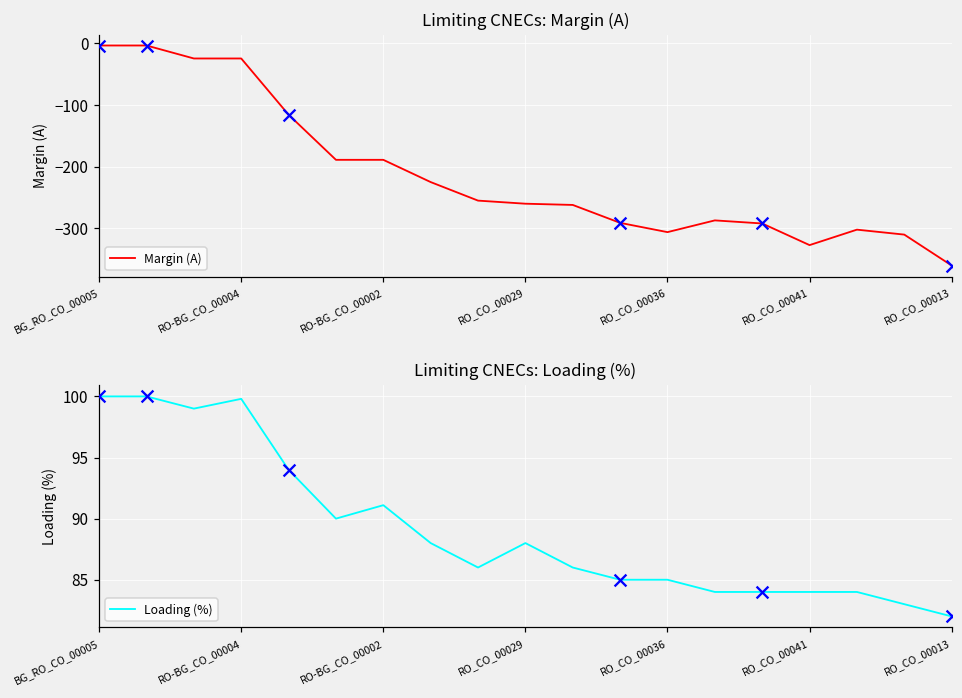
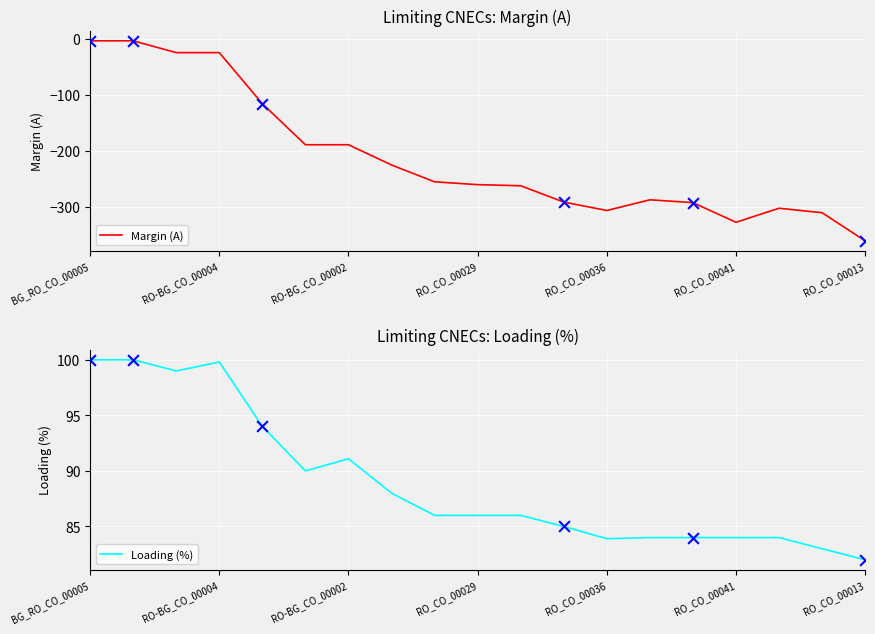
Limiting CNECs: Loading (%), Loading (%), RO_CO_00029: 88 -> 86
Limiting CNECs: Loading (%), Loading (%), RO_CO_00036: 85.0 -> 83.9
